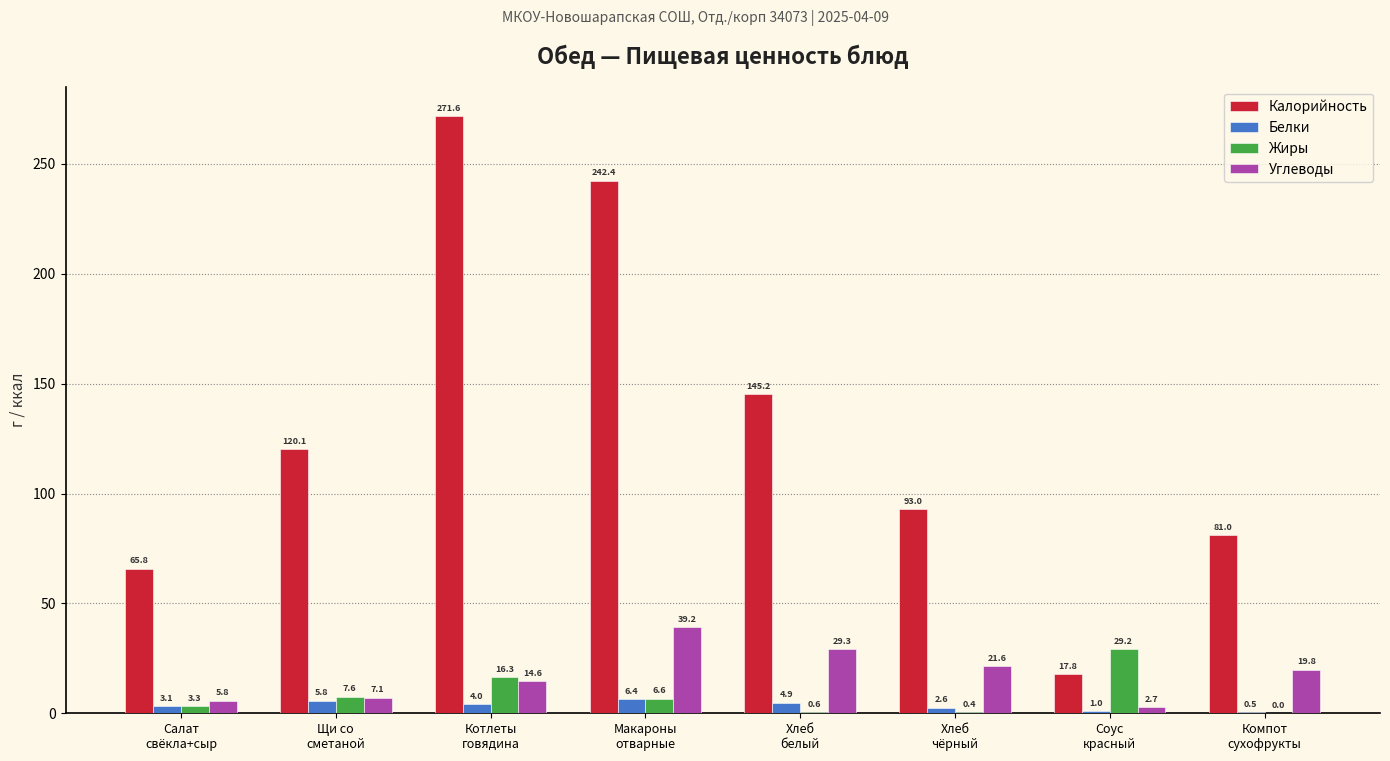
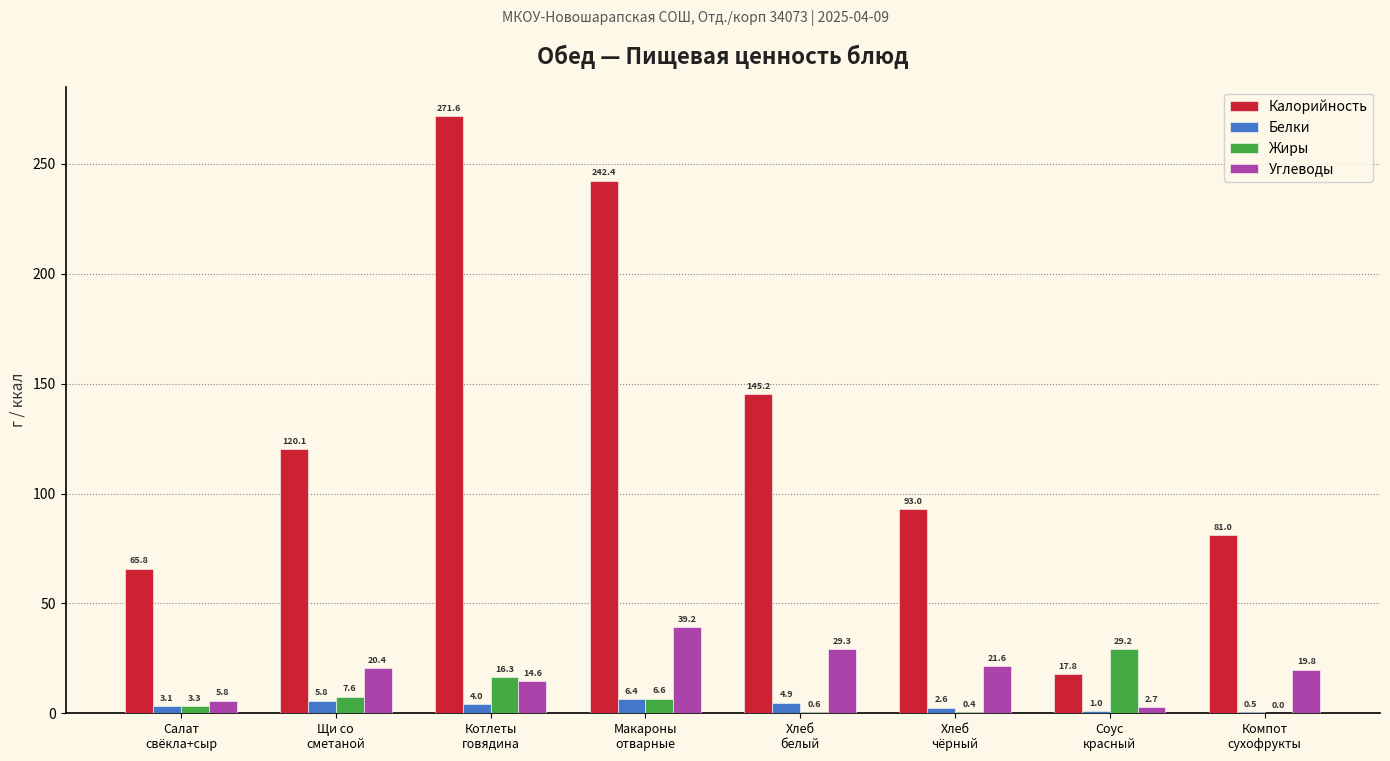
Углеводы, Щи со сметаной: 7.1 -> 20.4
